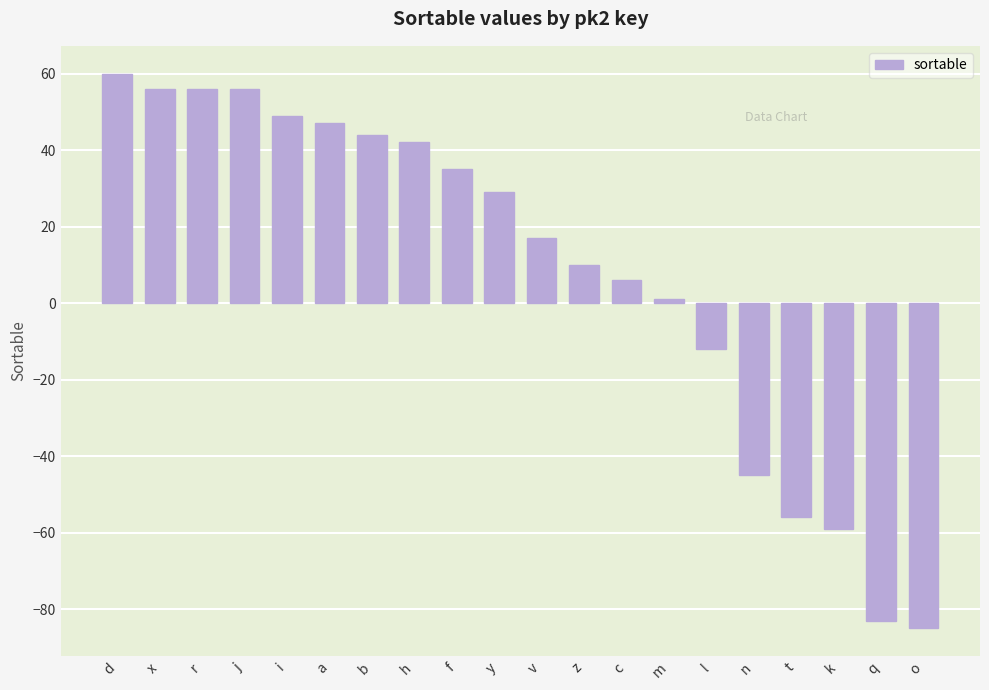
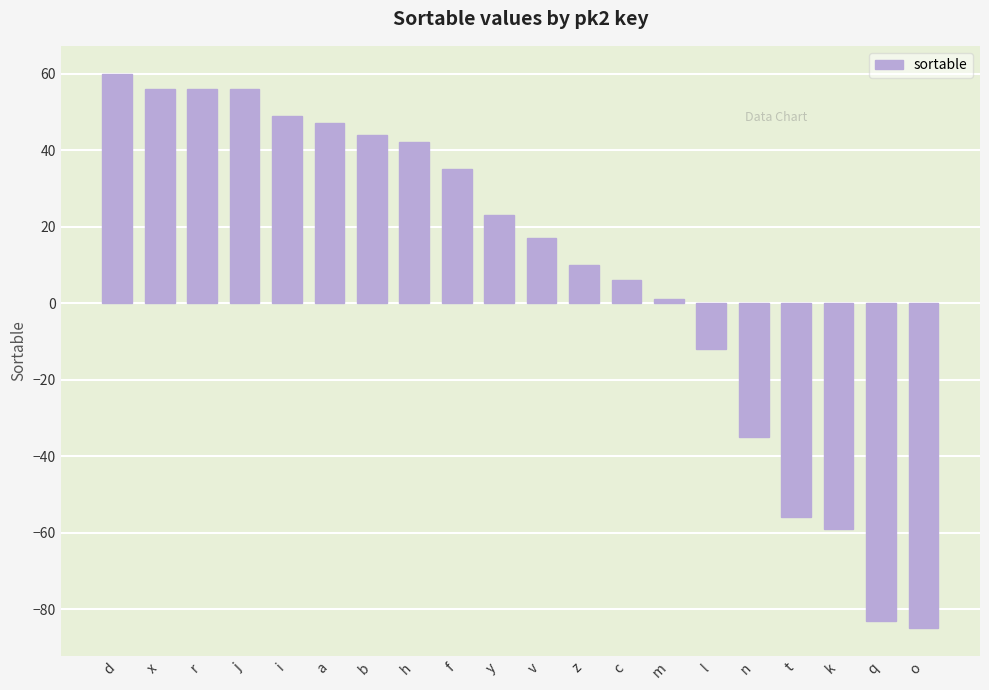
y: 29 -> 23
n: -45 -> -35
